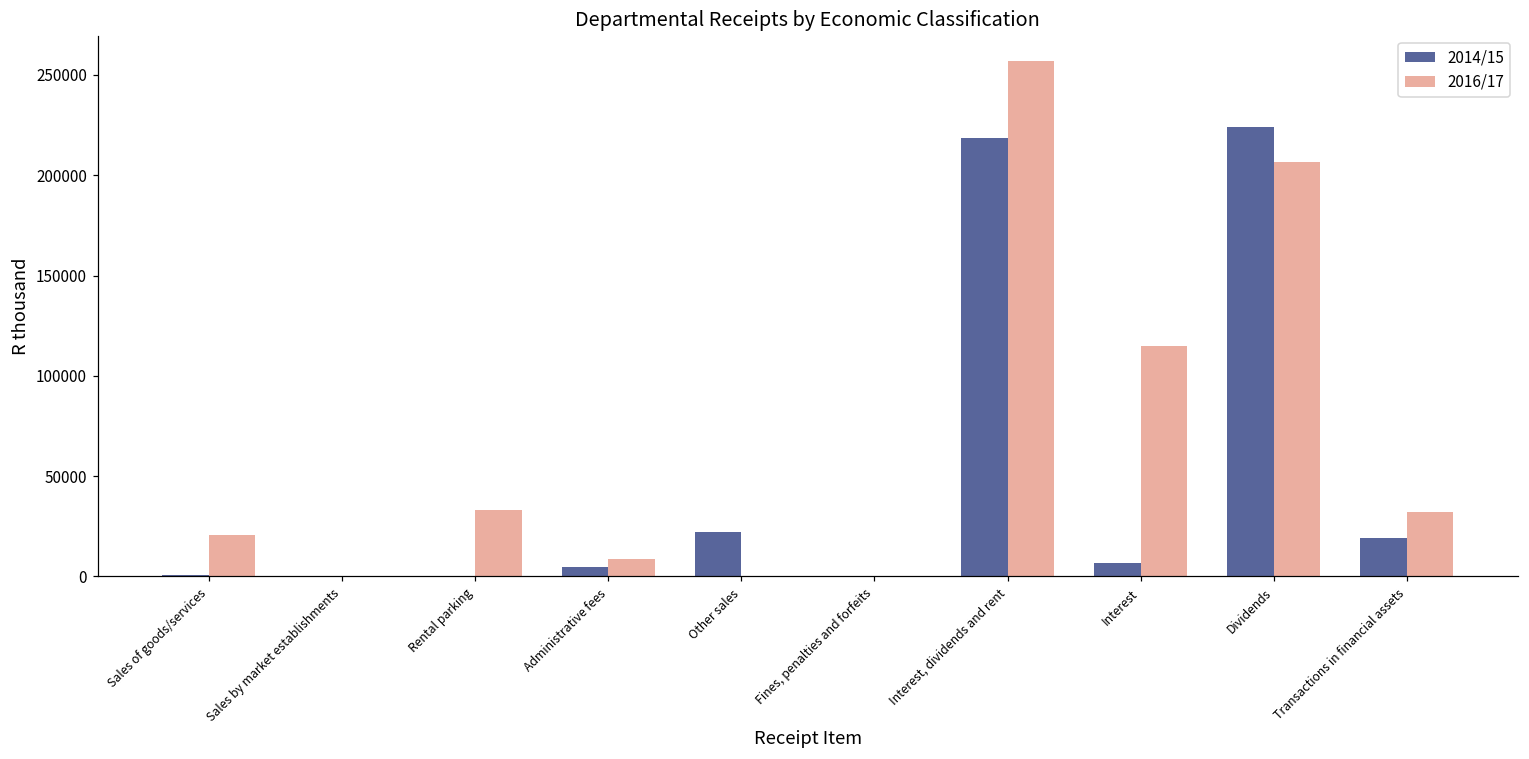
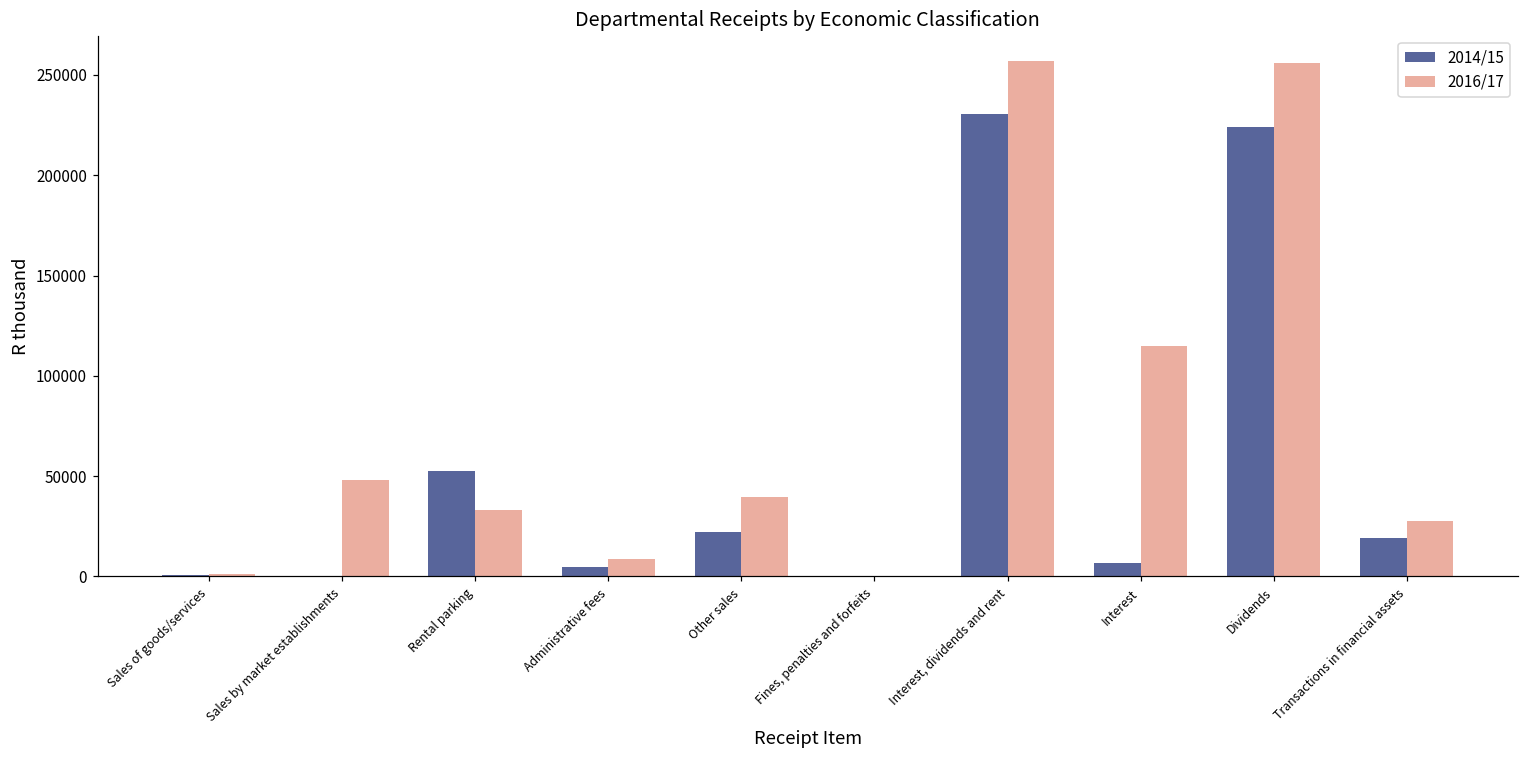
2016/17, Sales of goods/services: 21000 -> 1000
2016/17, Sales by market establishments: 0 -> 48000
2014/15, Rental parking: 0 -> 53000
2016/17, Other sales: 0 -> 39000
2014/15, Interest, dividends and rent: 219000 -> 231000
2016/17, Dividends: 207000 -> 256000
2016/17, Transactions in financial assets: 32000 -> 28000
